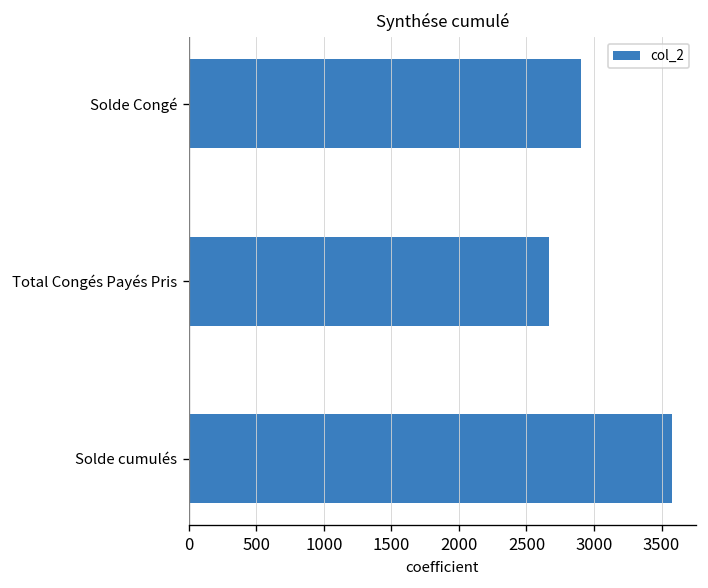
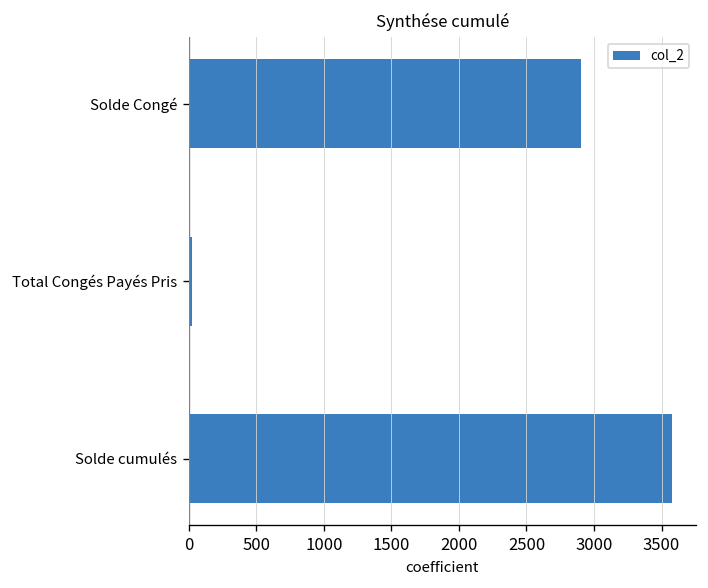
Total Congés Payés Pris: 2670 -> 20
